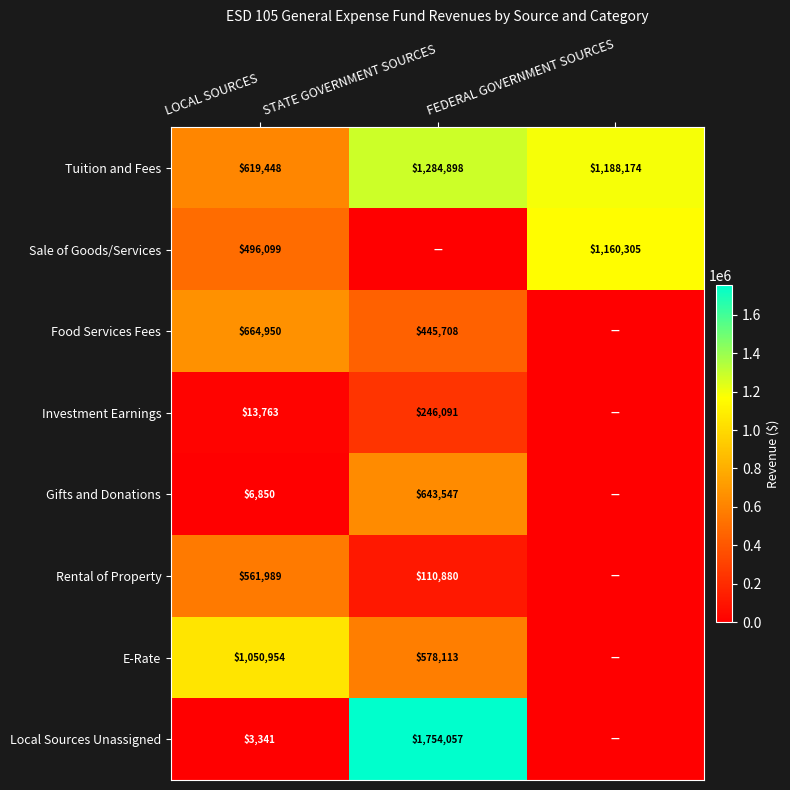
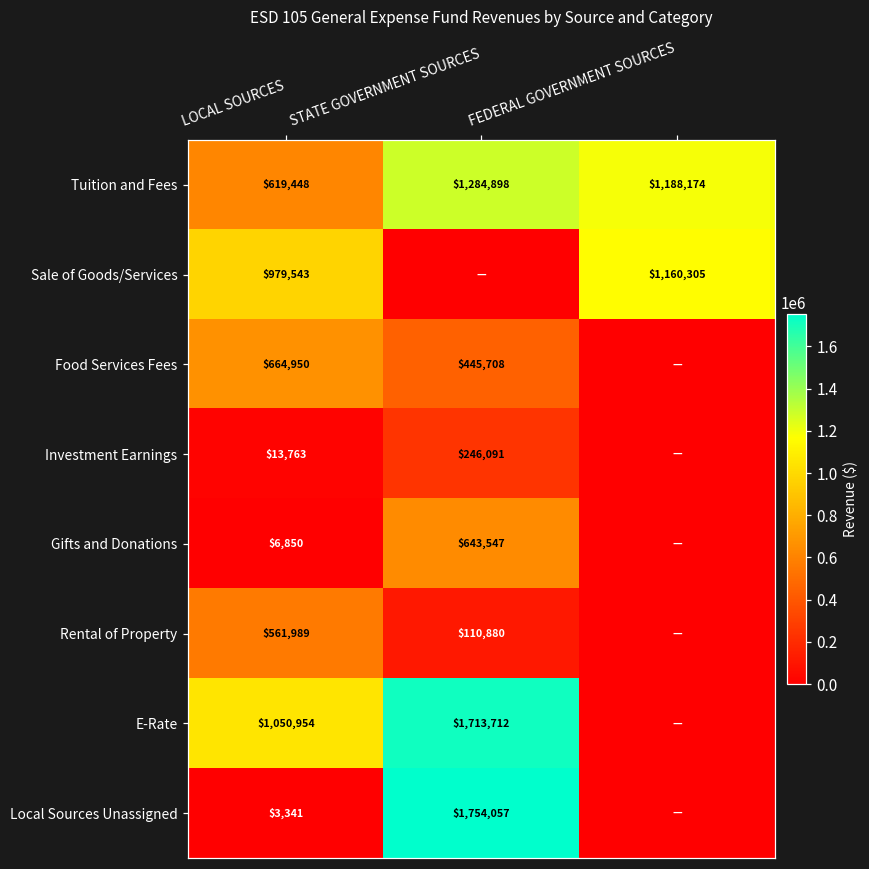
Sale of Goods/Services, LOCAL SOURCES: $496,099 -> $979,543
E-Rate, STATE GOVERNMENT SOURCES: $578,113 -> $1,713,712
